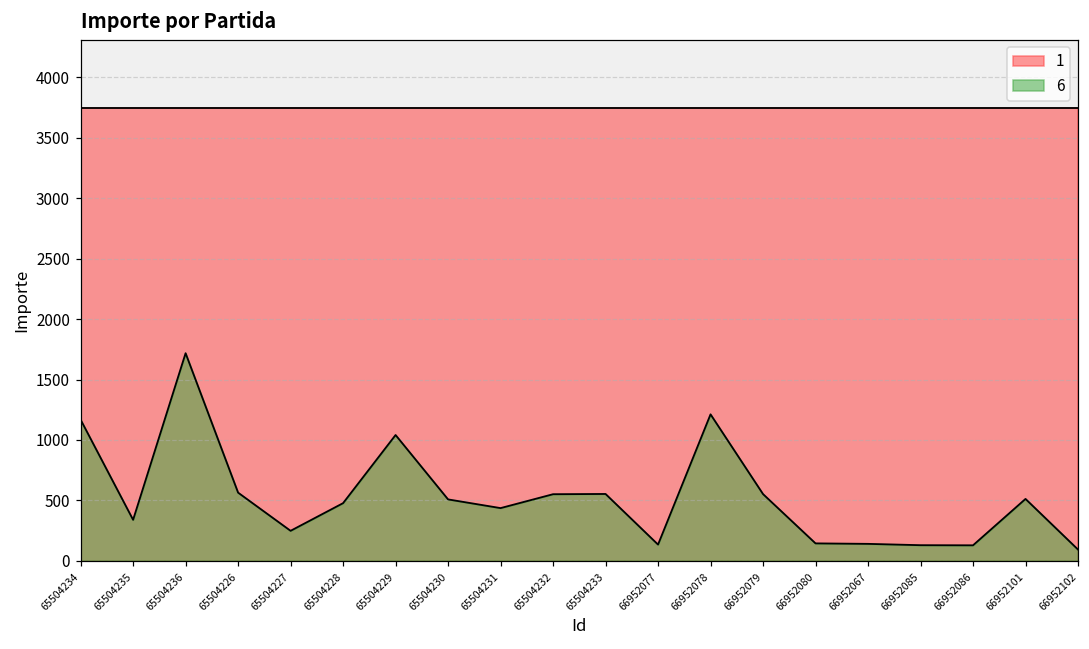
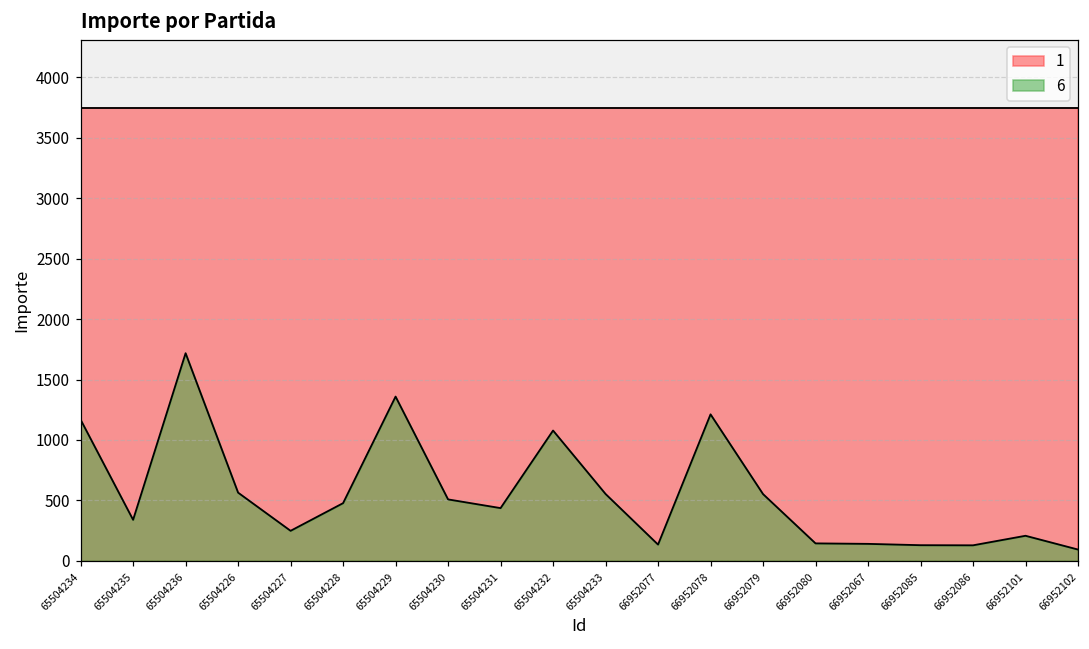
6, 65504229: 1040 -> 1360
6, 65504232: 550 -> 1080
6, 66952101: 510 -> 210
